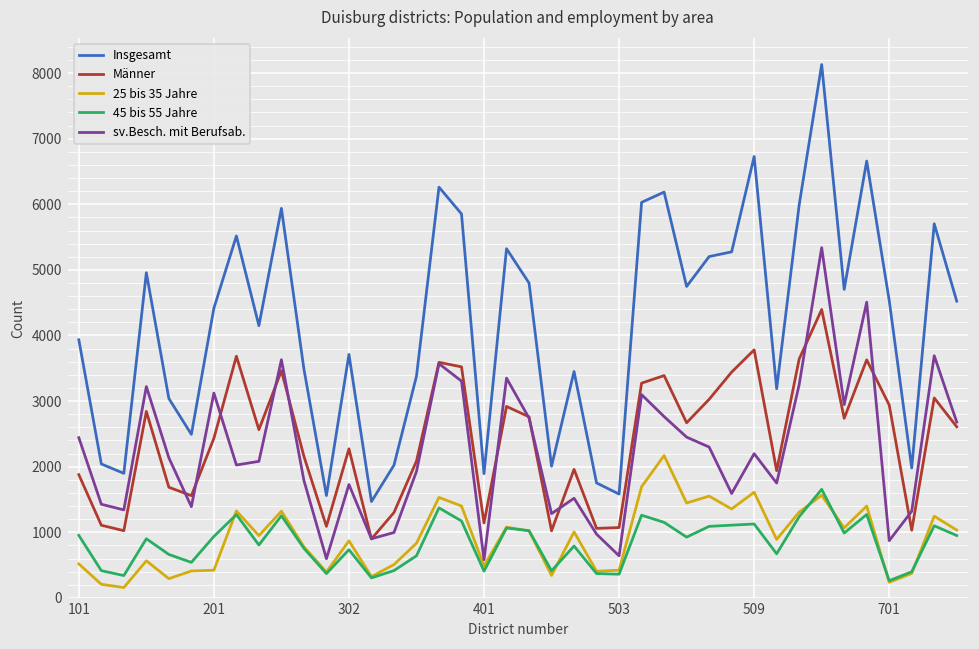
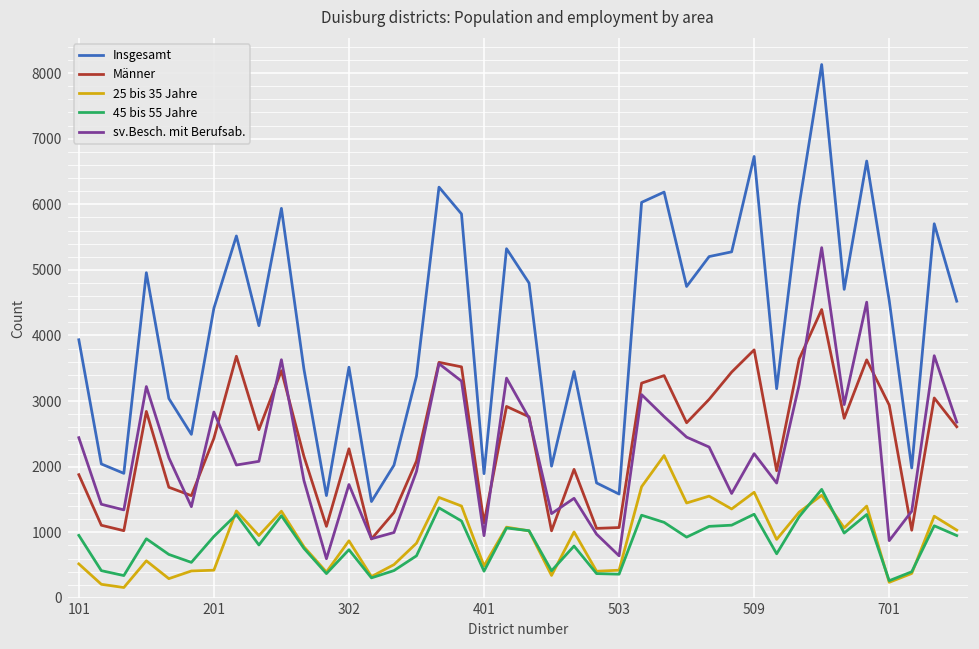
sv.Besch. mit Berufsab., 201: 3100 -> 2800
Insgesamt, 302: 3700 -> 3500
sv.Besch. mit Berufsab., 401: 600 -> 900
45 bis 55 Jahre, 509: 1100 -> 1300
